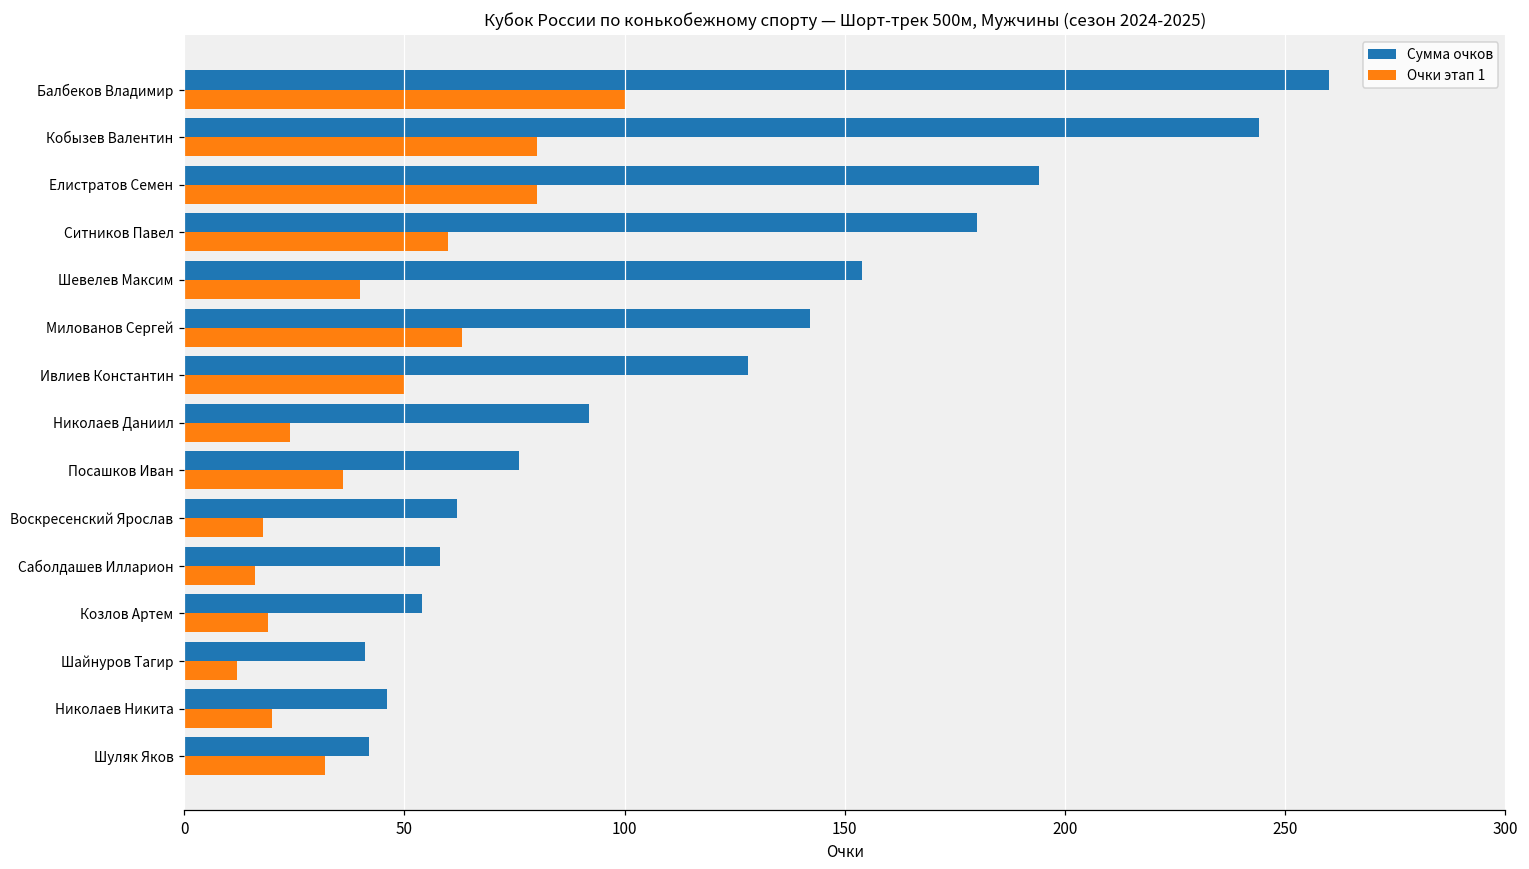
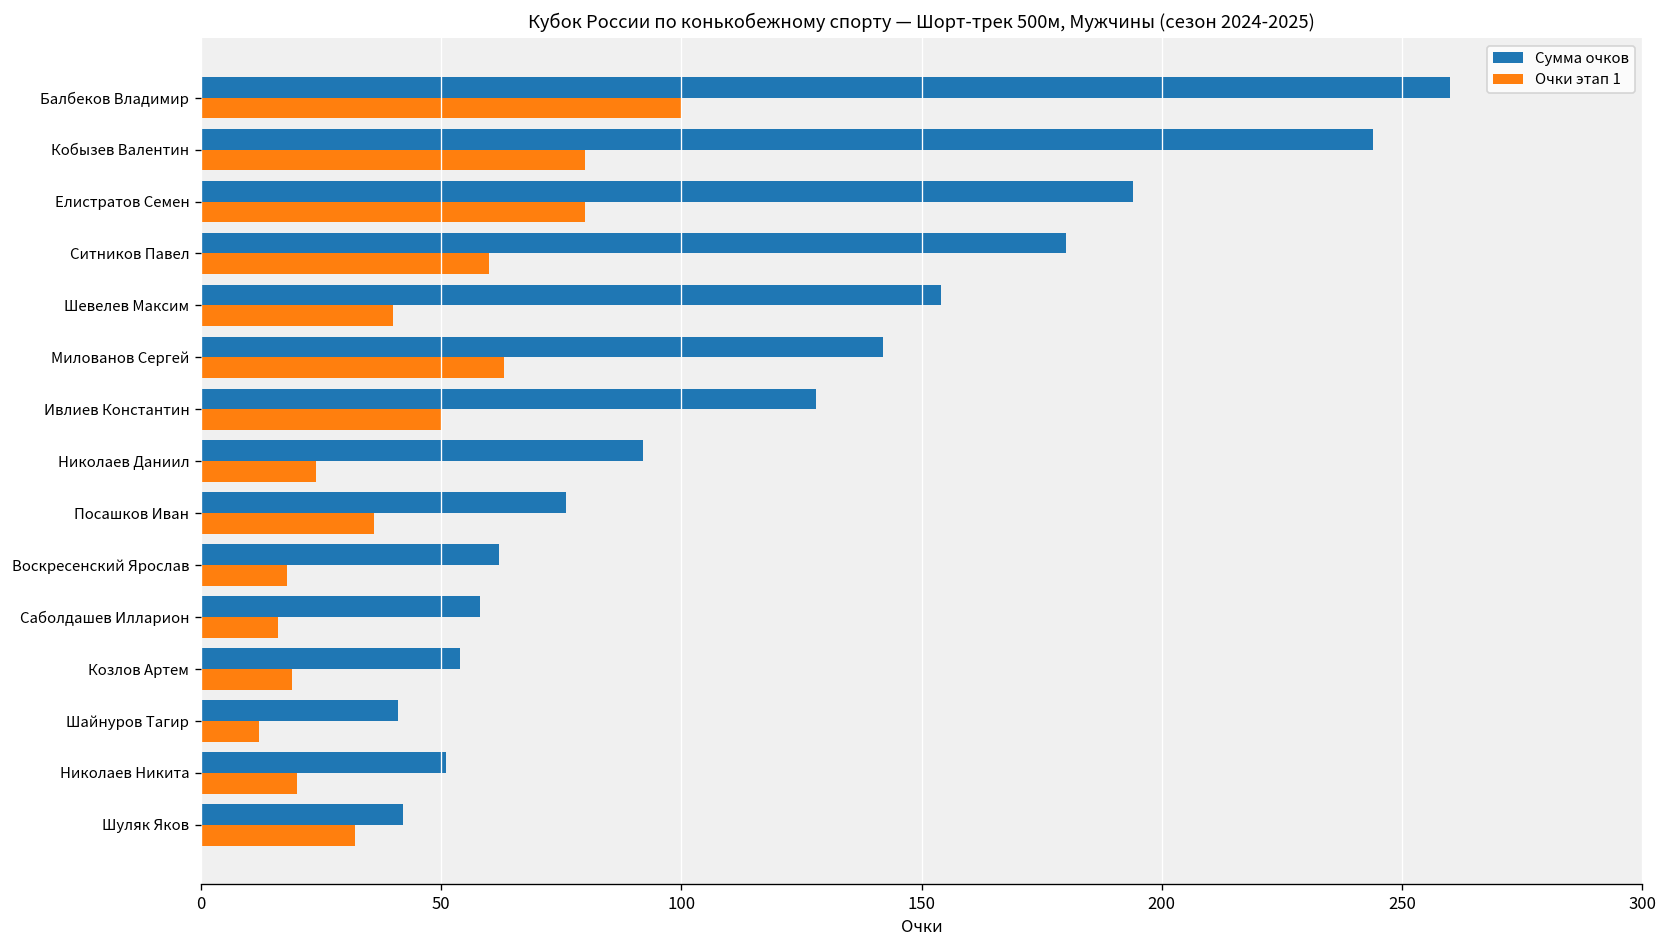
Сумма очков, Николаев Никита: 46 -> 51
